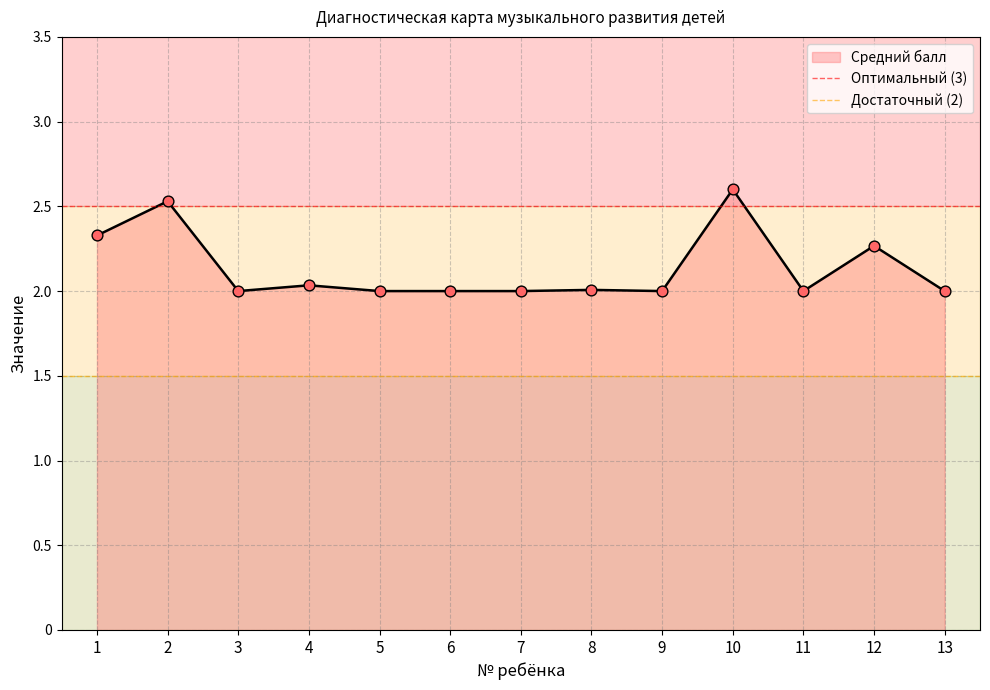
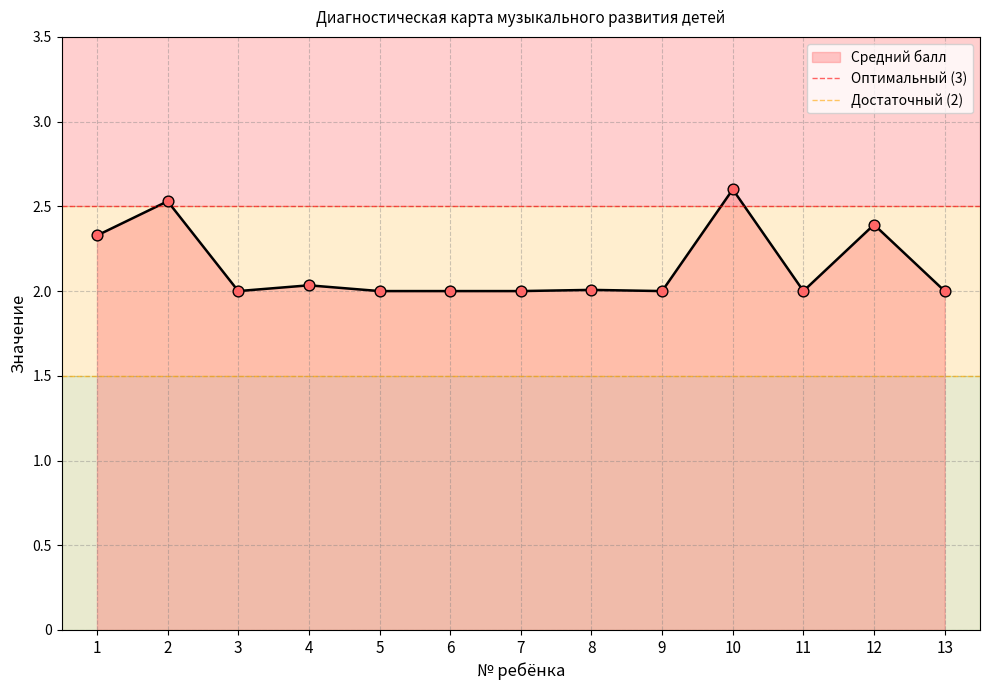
12: 2.27 -> 2.39
